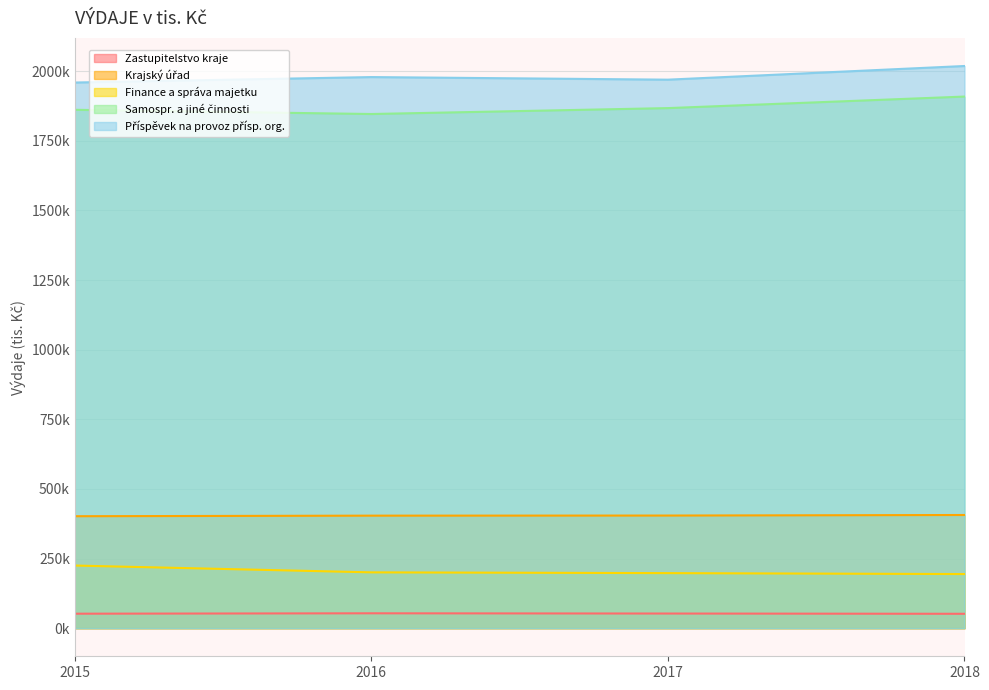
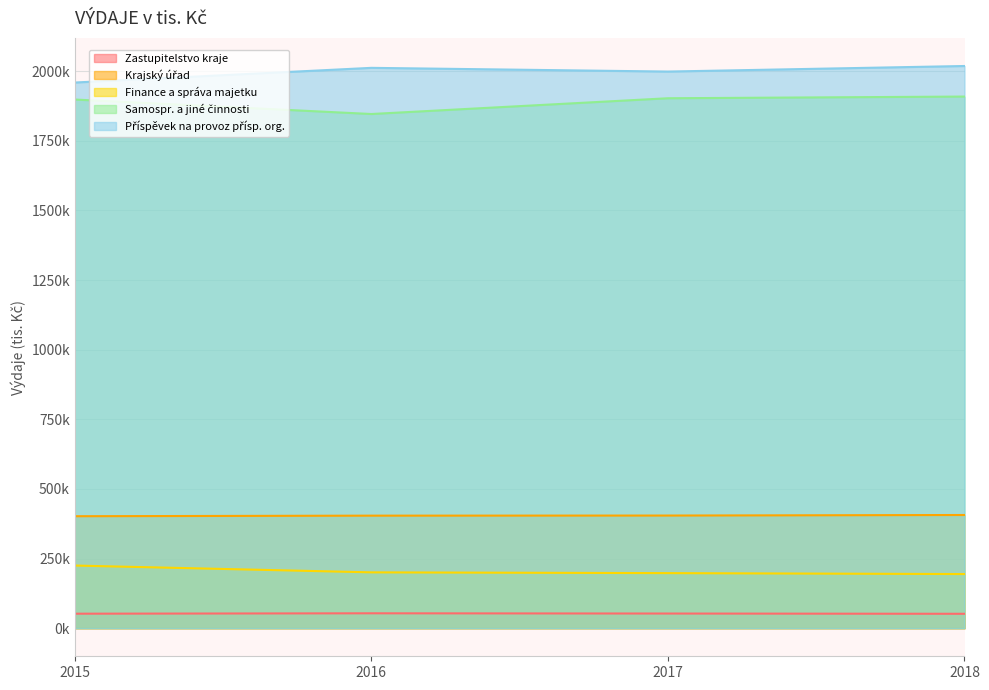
Samospr. a jiné činnosti, 2015: 1860000 -> 1900000
Příspěvek na provoz přísp. org., 2016: 1980000 -> 2010000
Samospr. a jiné činnosti, 2017: 1870000 -> 1900000
Příspěvek na provoz přísp. org., 2017: 1970000 -> 2000000
